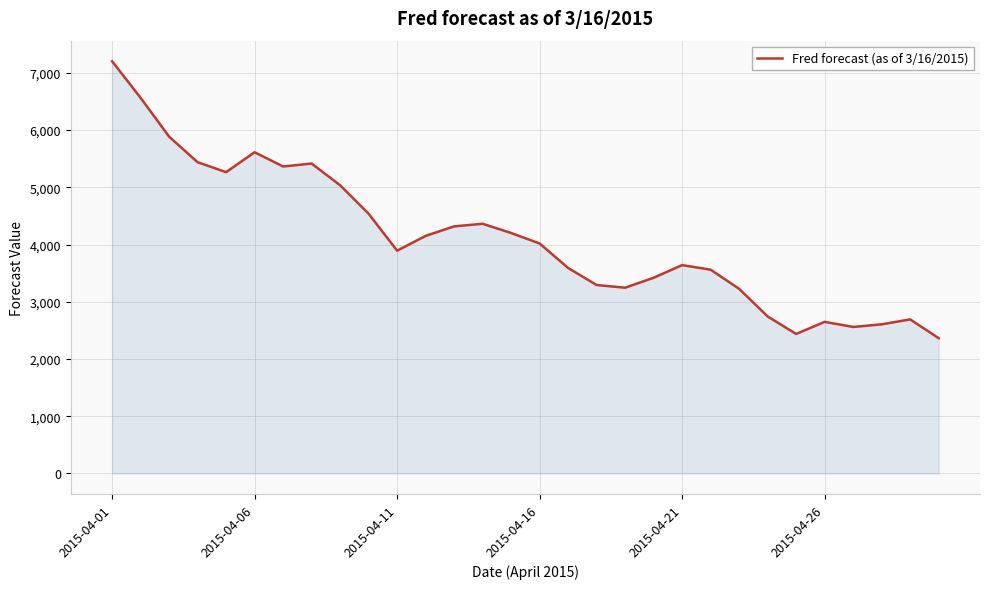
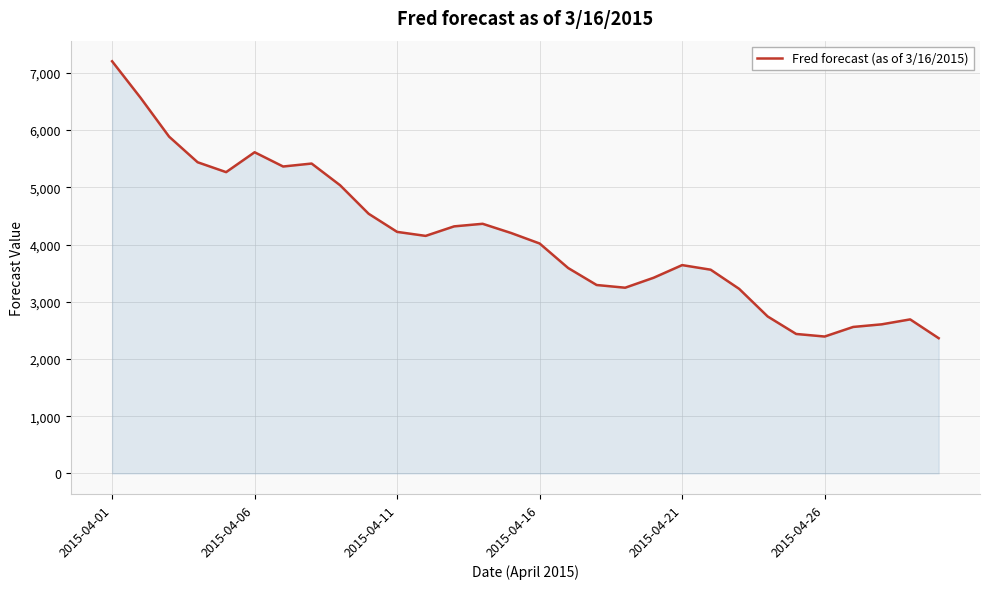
2015-04-11: 3,900 -> 4,200
2015-04-26: 2,600 -> 2,400
